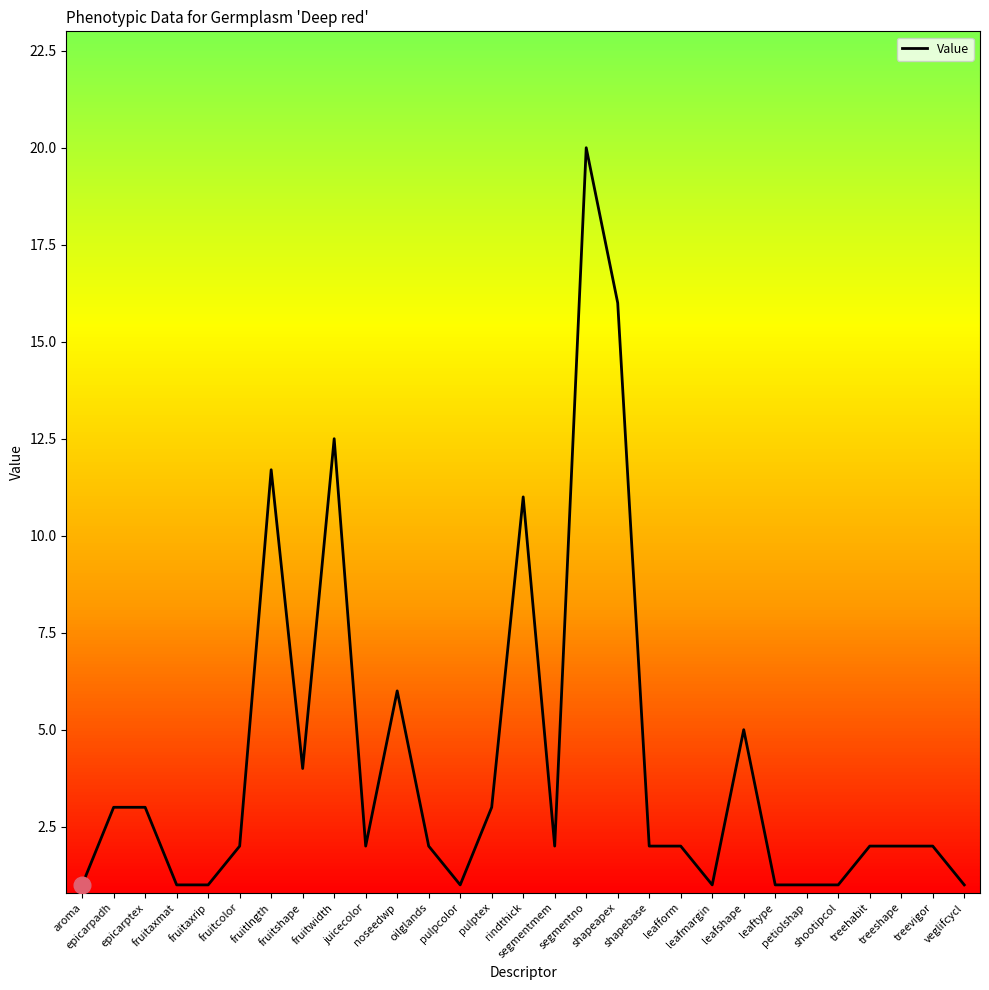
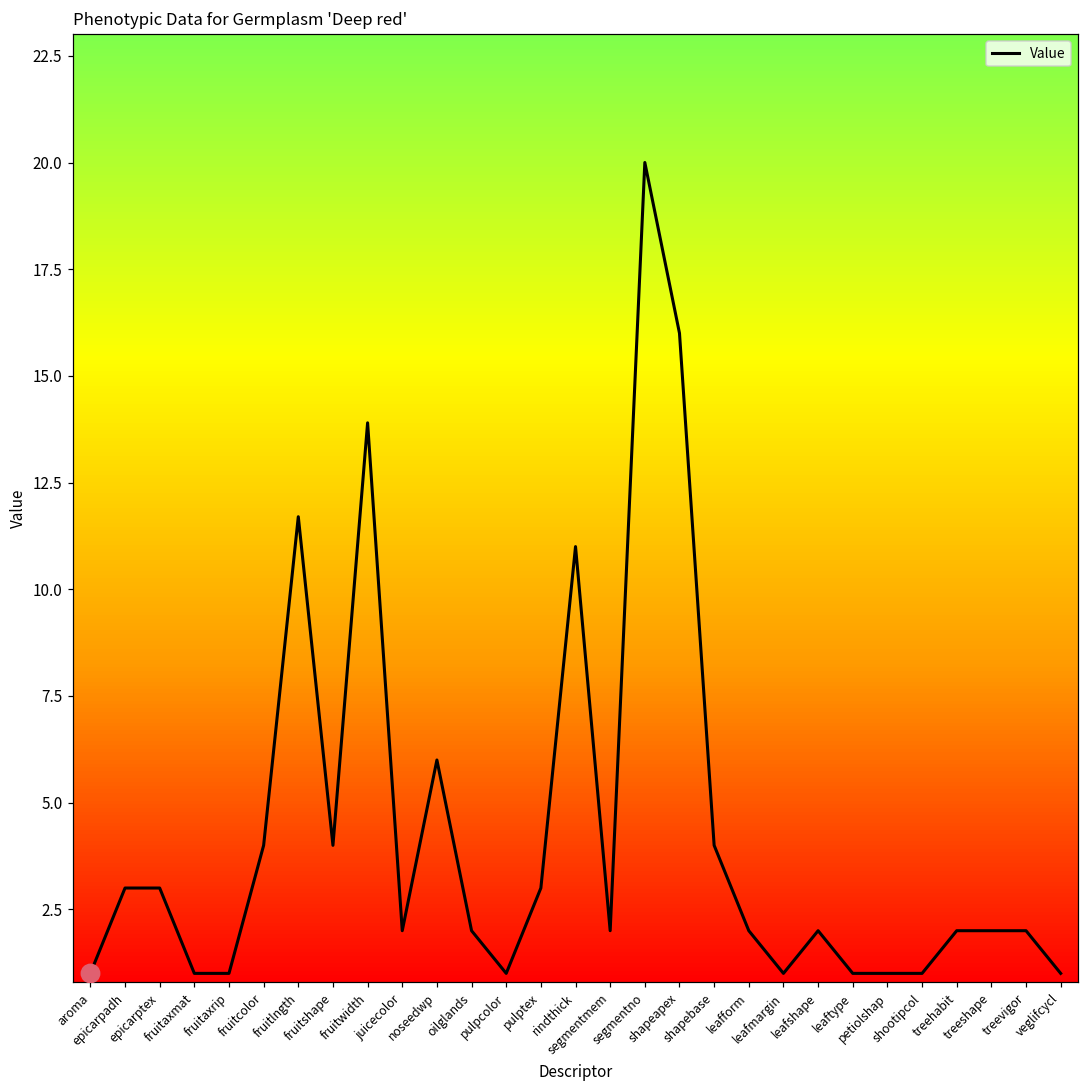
Value, fruitcolor: 2 -> 4
Value, fruitwidth: 12.5 -> 13.9
Value, shapebase: 2 -> 4
Value, leafshape: 5 -> 2
